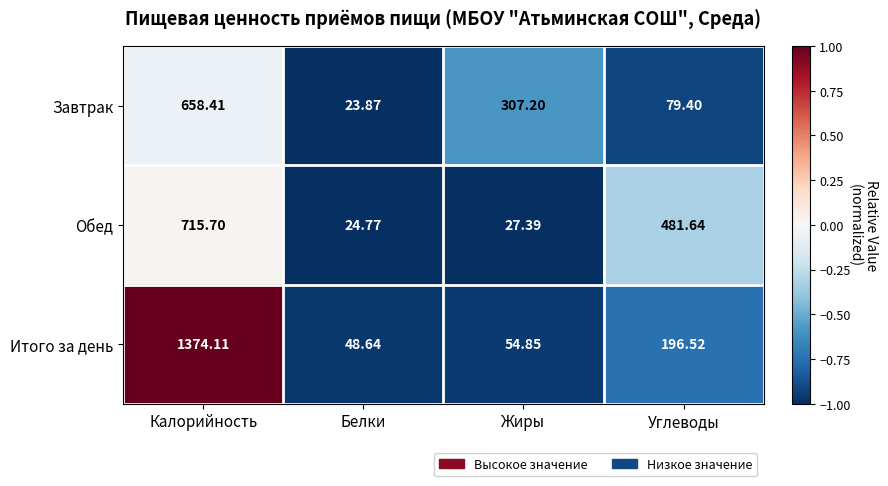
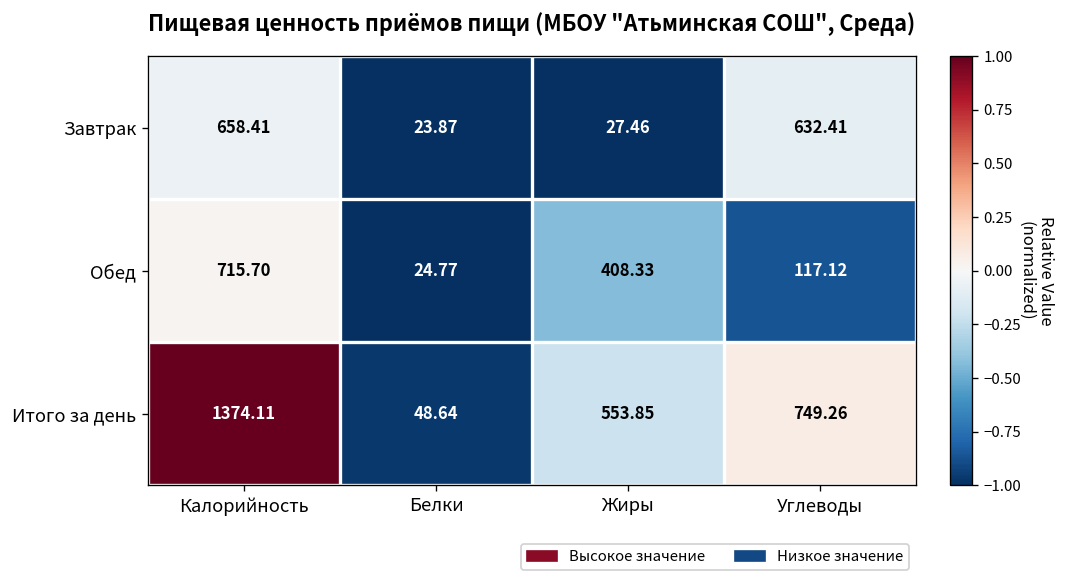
Завтрак, Жиры: 307.20 -> 27.46
Завтрак, Углеводы: 79.40 -> 632.41
Обед, Жиры: 27.39 -> 408.33
Обед, Углеводы: 481.64 -> 117.12
Итого за день, Жиры: 54.85 -> 553.85
Итого за день, Углеводы: 196.52 -> 749.26
